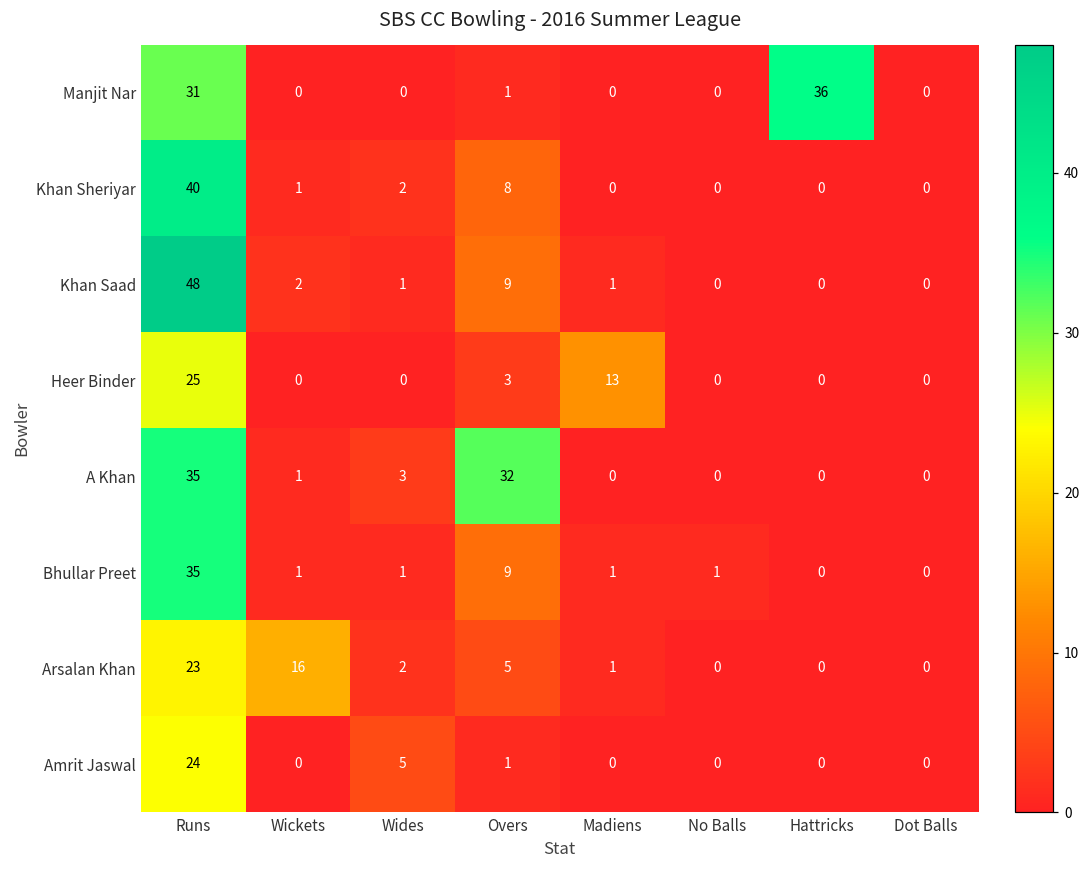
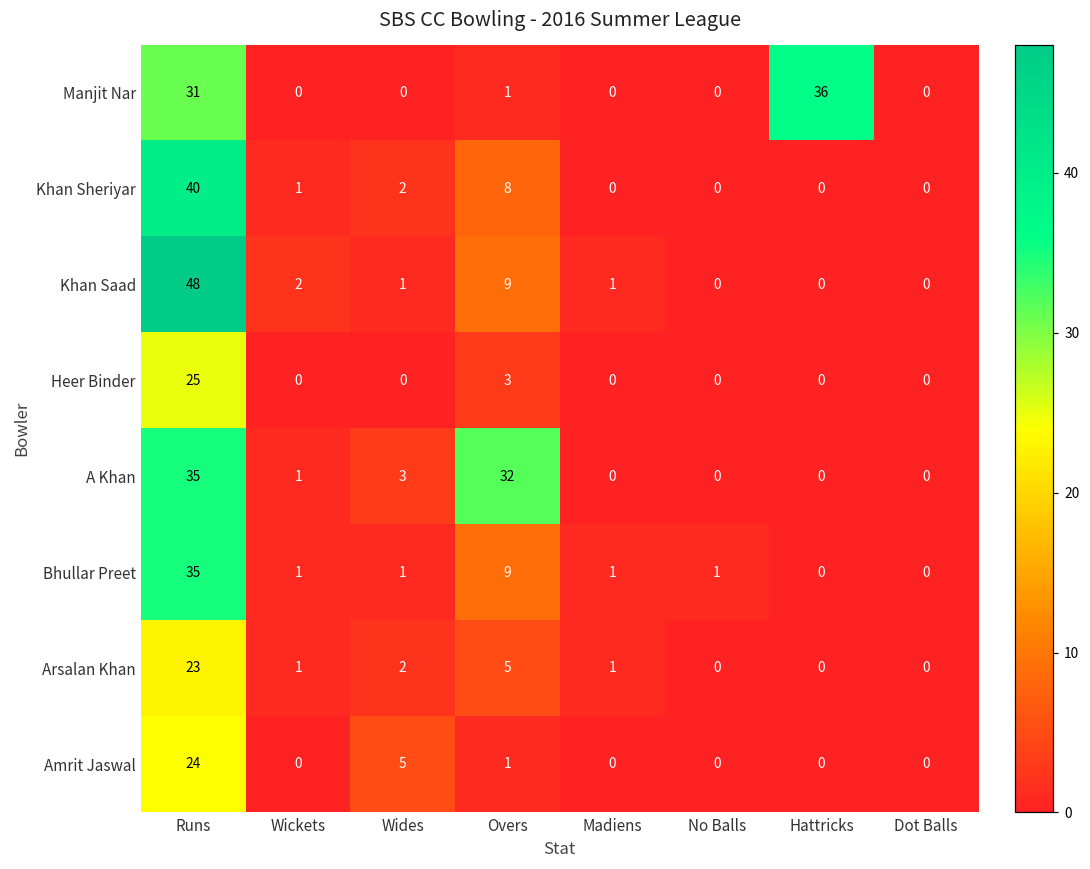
Heer Binder, Madiens: 13 -> 0
Arsalan Khan, Wickets: 16 -> 1
